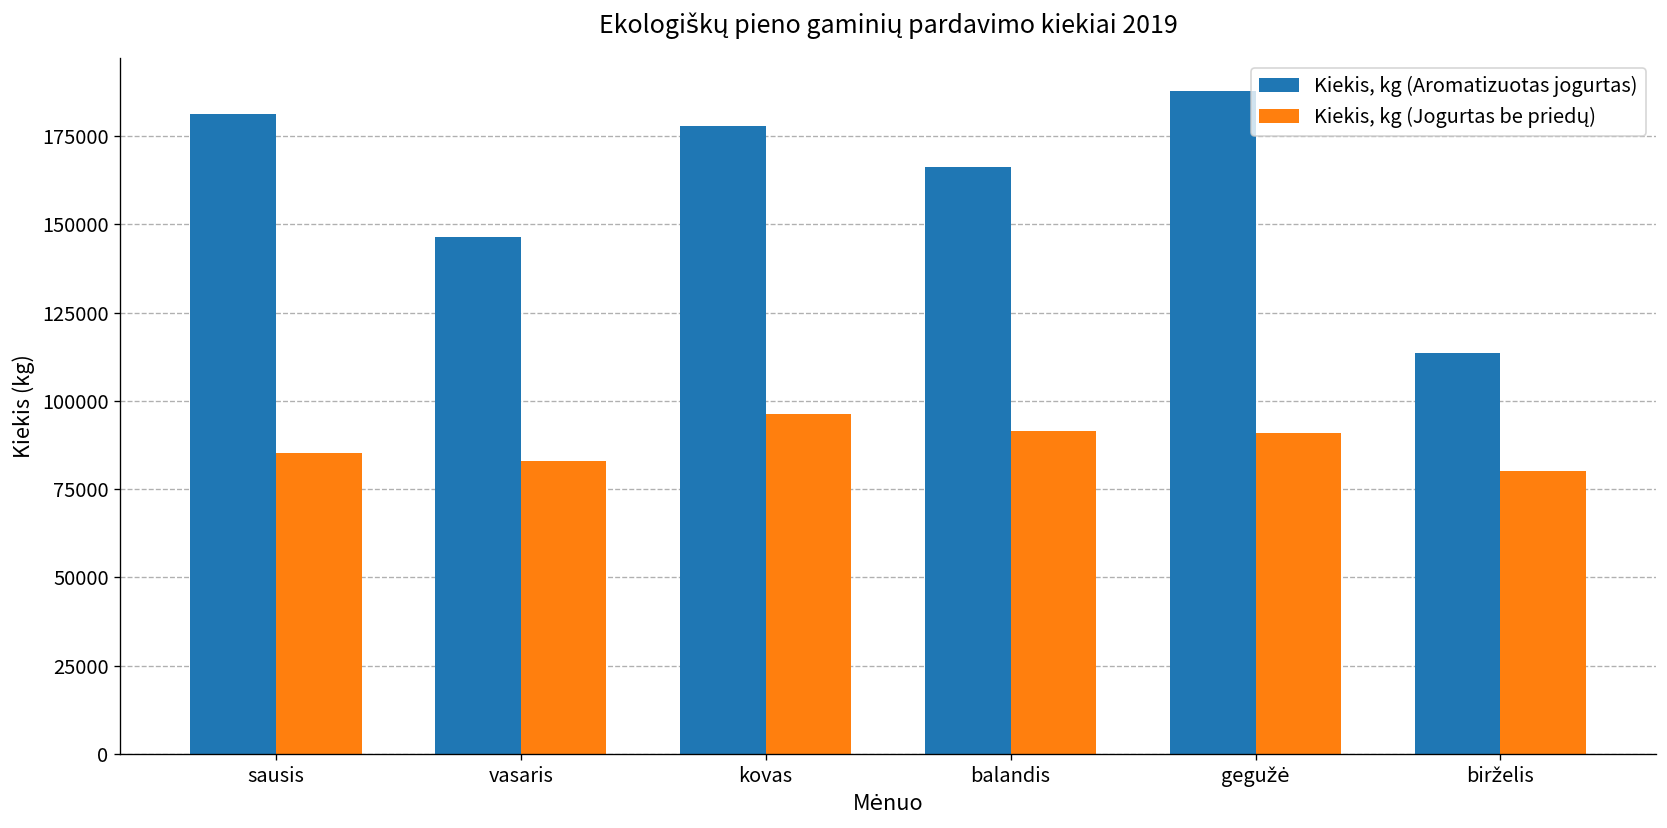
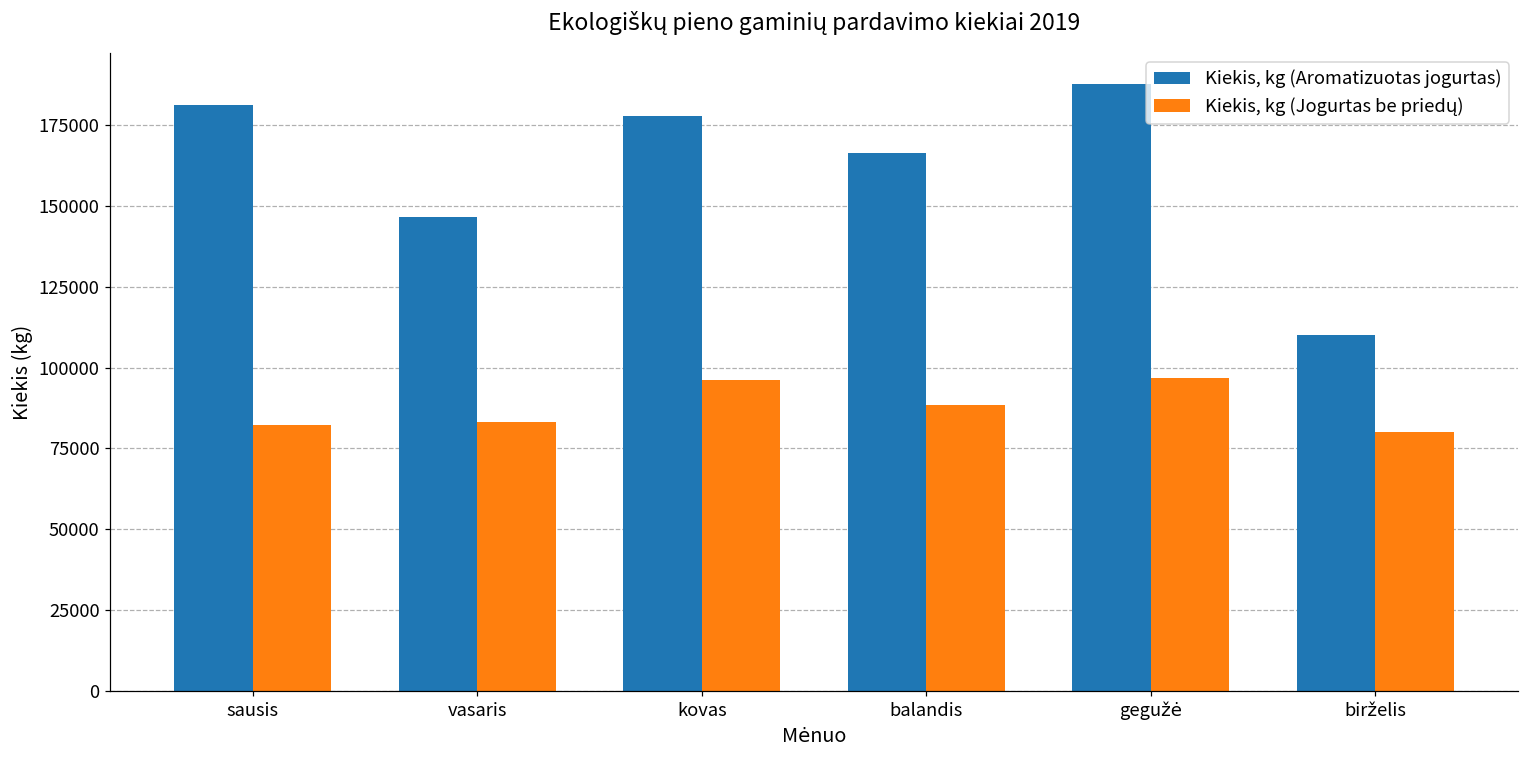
Kiekis, kg (Jogurtas be priedų), sausis: 85000 -> 82000
Kiekis, kg (Jogurtas be priedų), balandis: 92000 -> 88000
Kiekis, kg (Jogurtas be priedų), gegužė: 91000 -> 97000
Kiekis, kg (Aromatizuotas jogurtas), birželis: 114000 -> 110000
